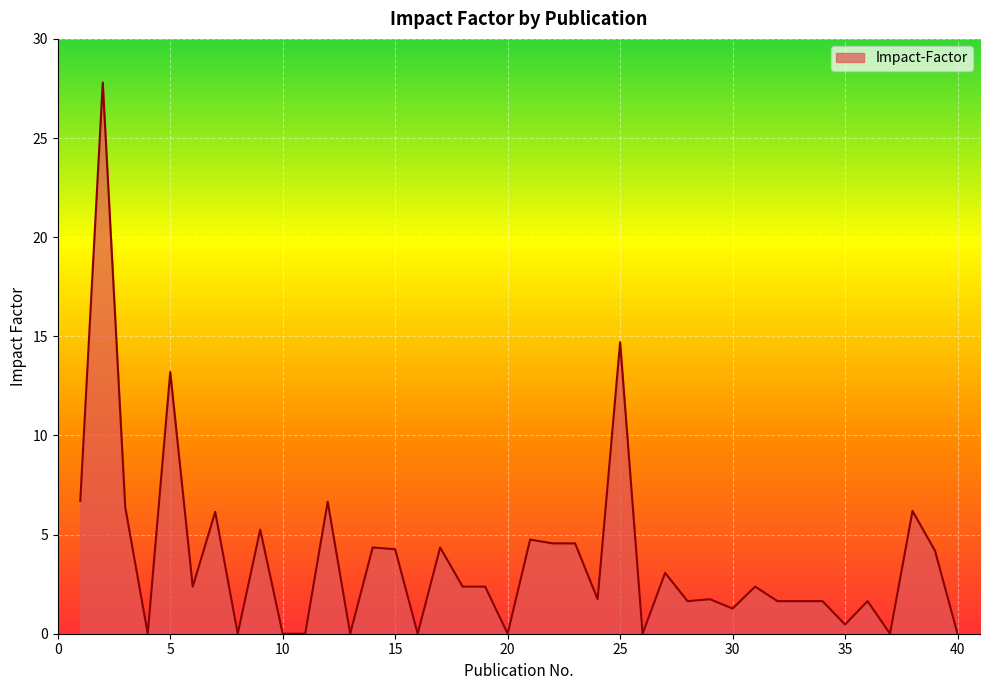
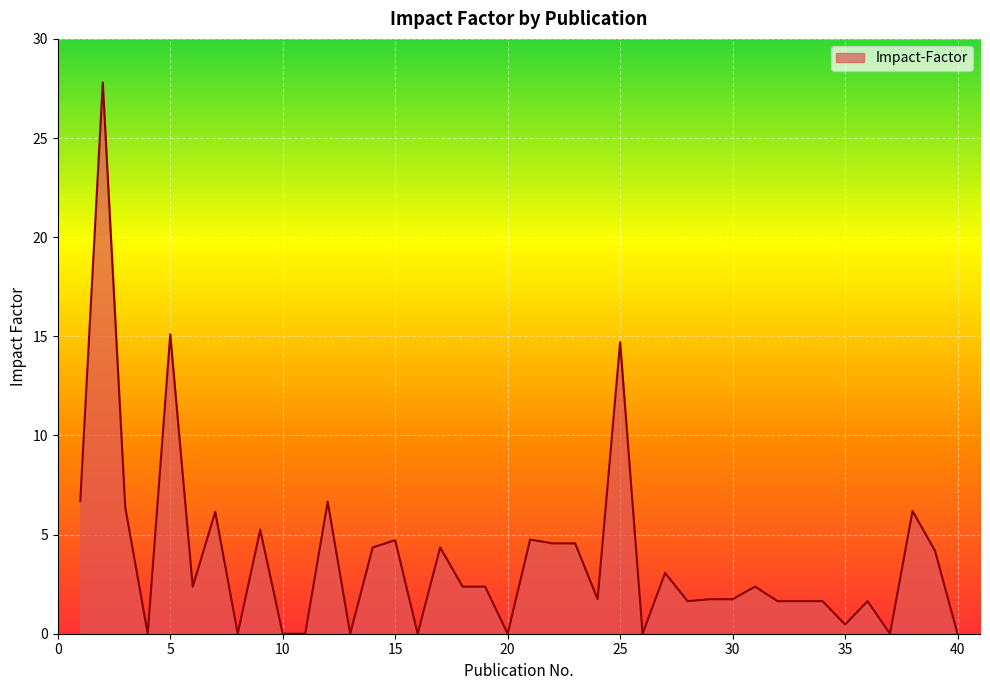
5: 13.2 -> 15.1
15: 4.3 -> 4.7
30: 1.3 -> 1.7
